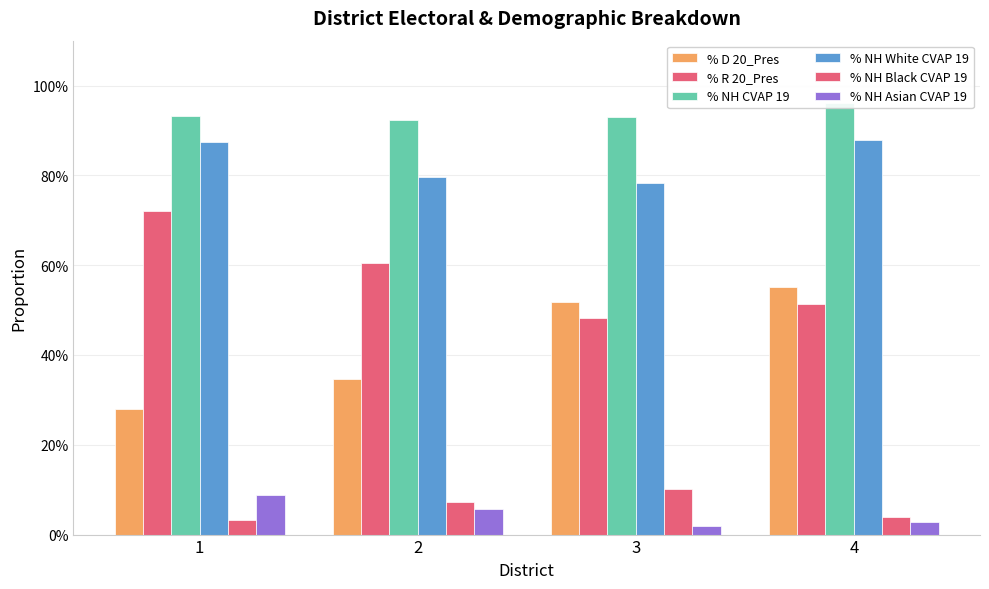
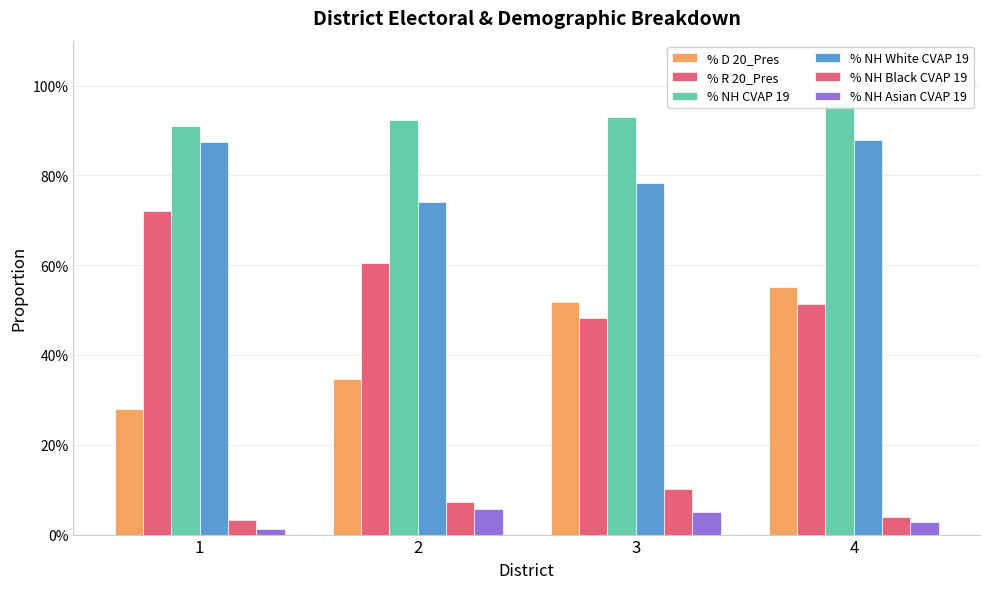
% NH CVAP 19, 1: 93% -> 91%
% NH Asian CVAP 19, 1: 9% -> 1%
% NH White CVAP 19, 2: 80% -> 74%
% NH Asian CVAP 19, 3: 2% -> 5%
